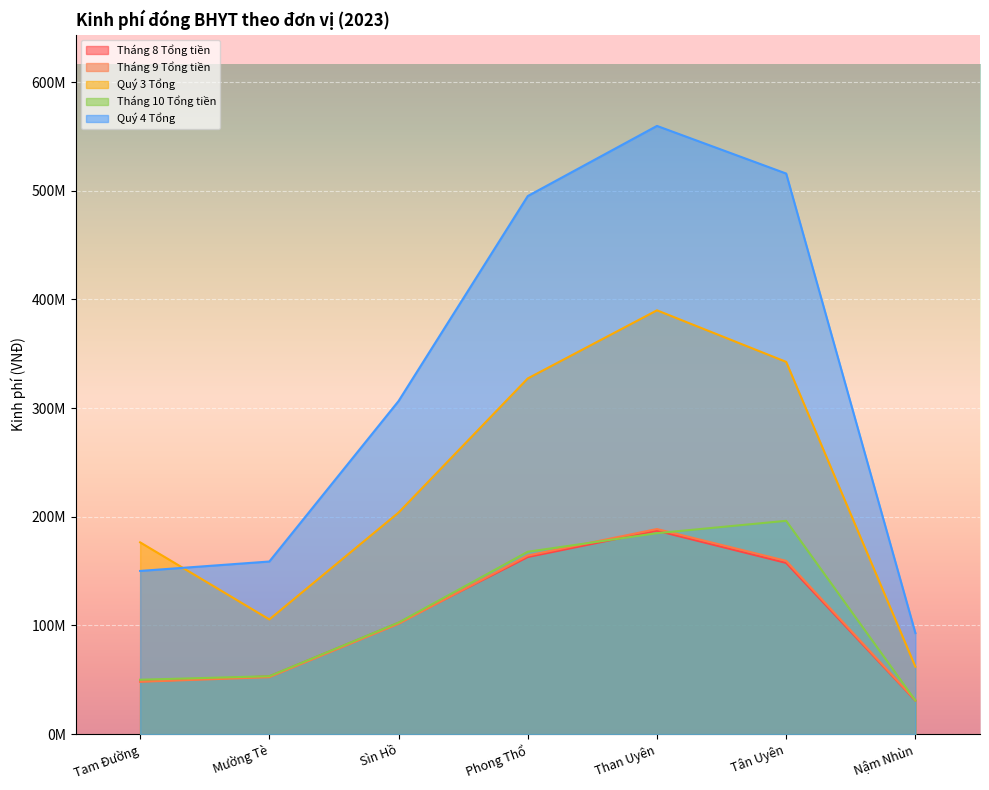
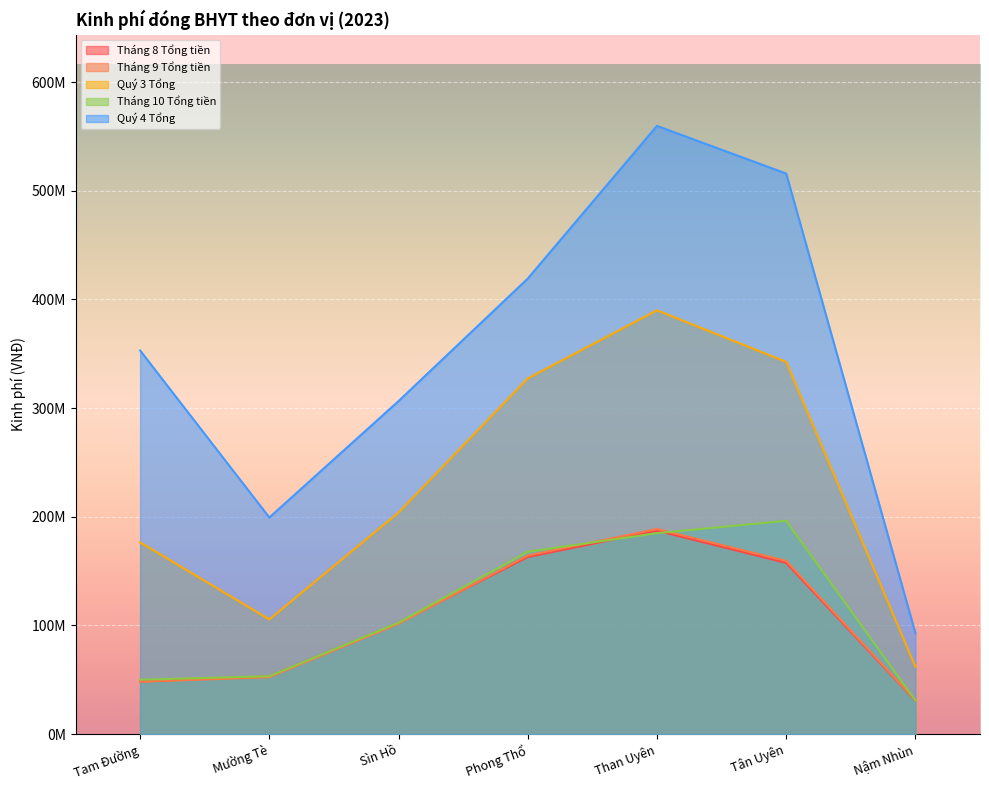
Quý 4 Tổng, Tam Đường: 150000000 -> 353000000
Quý 4 Tổng, Mường Tè: 159000000 -> 199000000
Quý 4 Tổng, Phong Thổ: 495000000 -> 419000000
